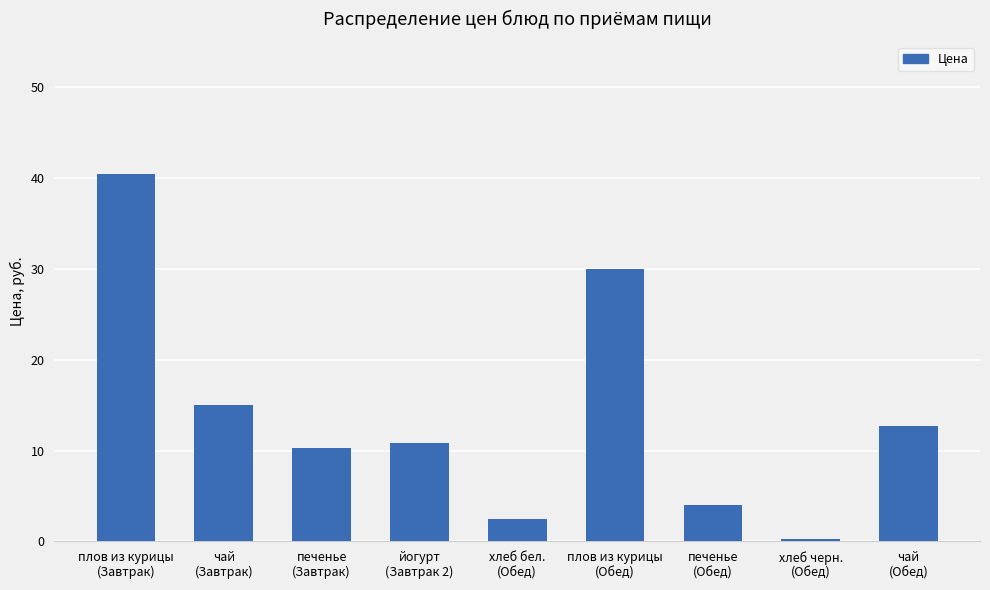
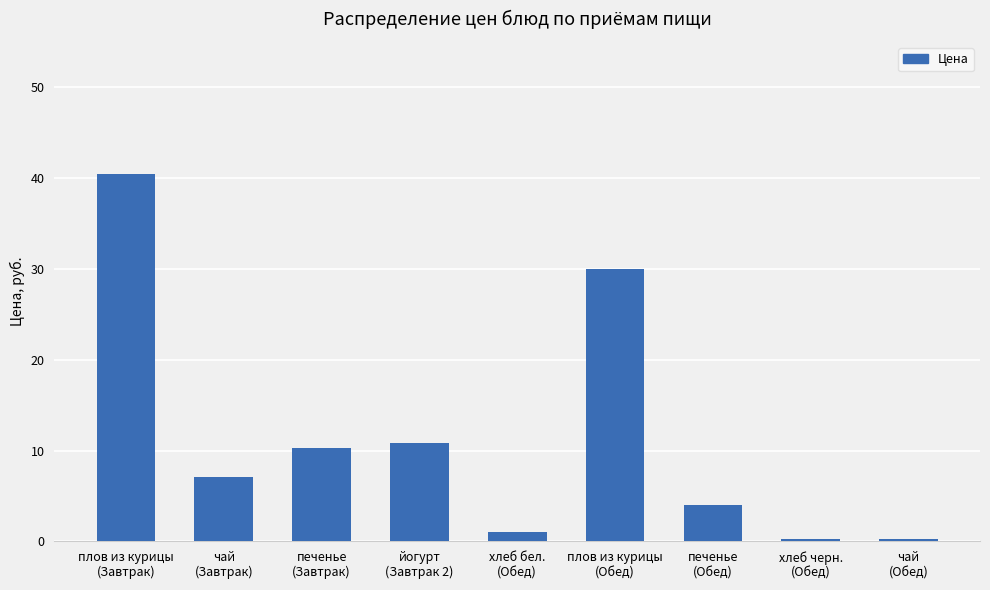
чай (Завтрак): 15 -> 7
хлеб бел. (Обед): 3 -> 1
чай (Обед): 13 -> 0
